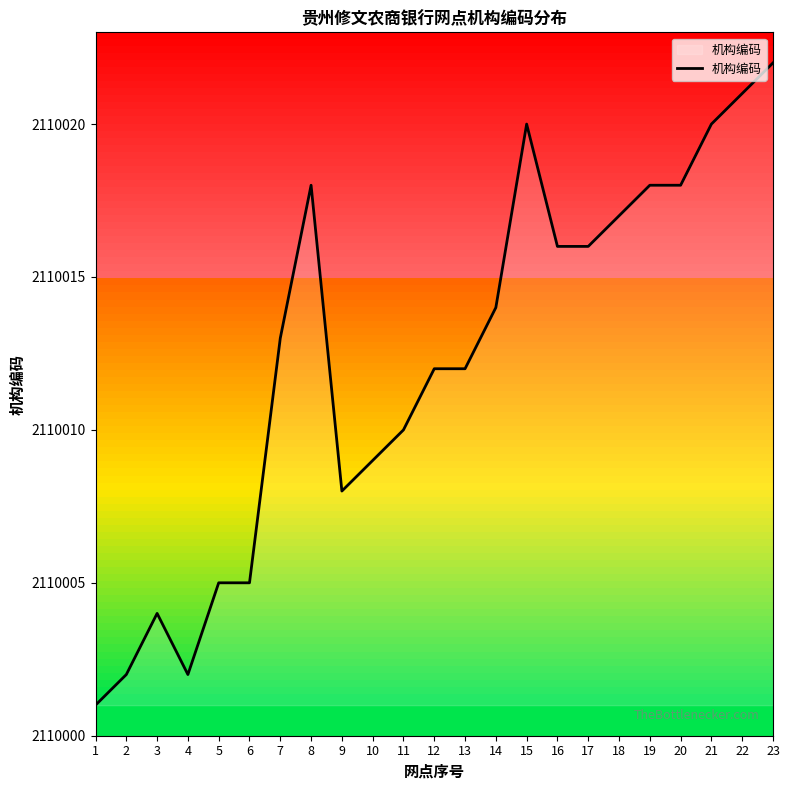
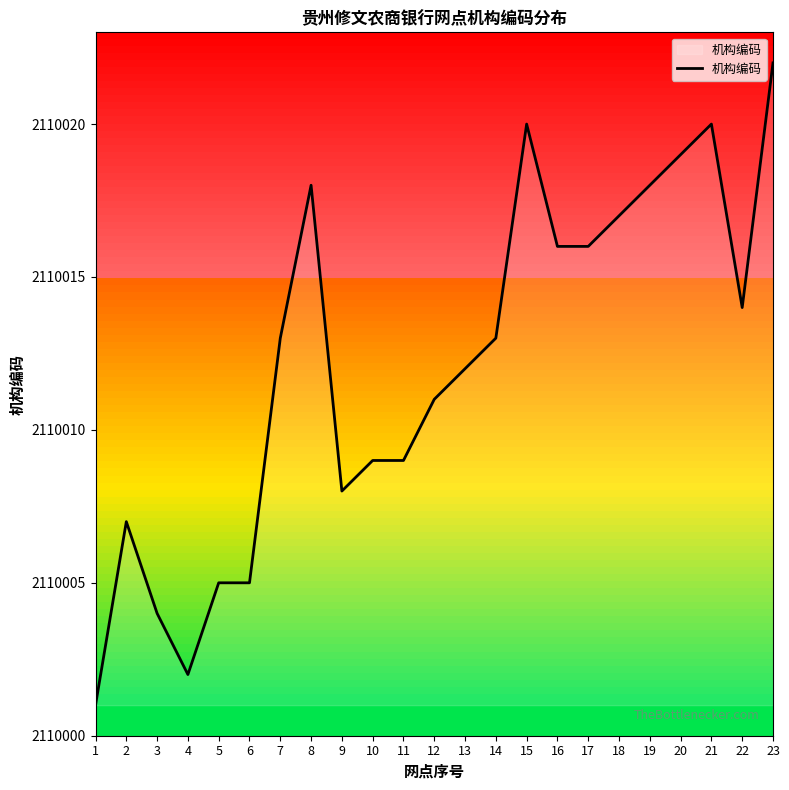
2: 2110002 -> 2110007
11: 2110010 -> 2110009
12: 2110012 -> 2110011
14: 2110014 -> 2110013
20: 2110018 -> 2110019
22: 2110021 -> 2110014
